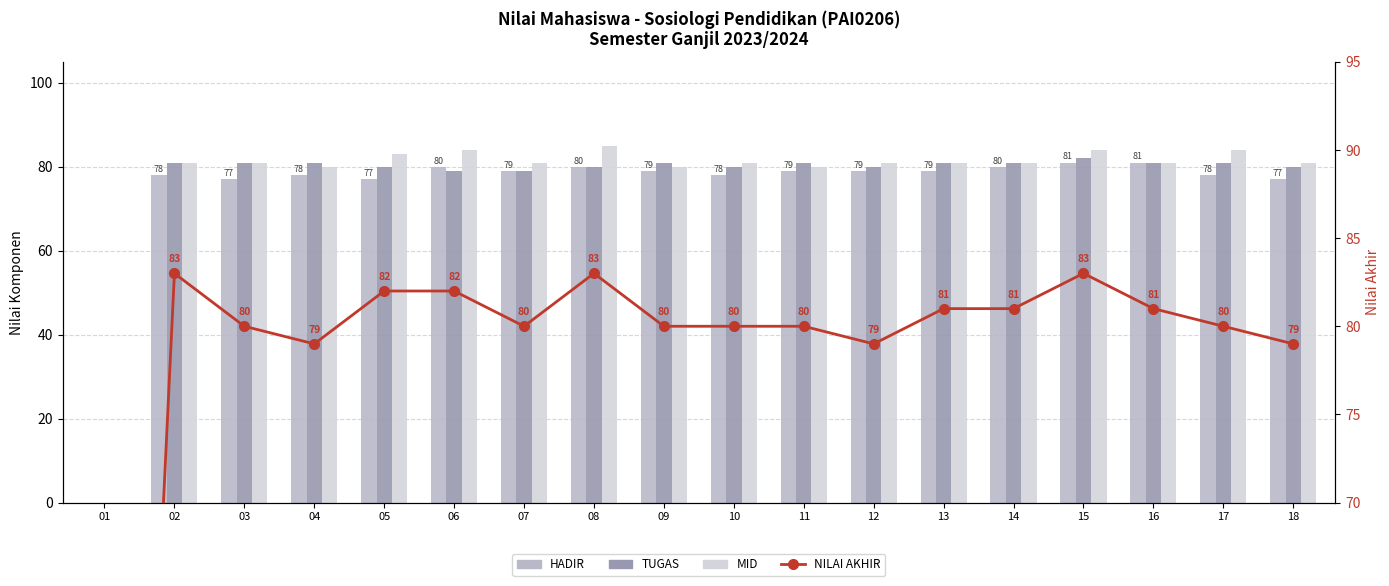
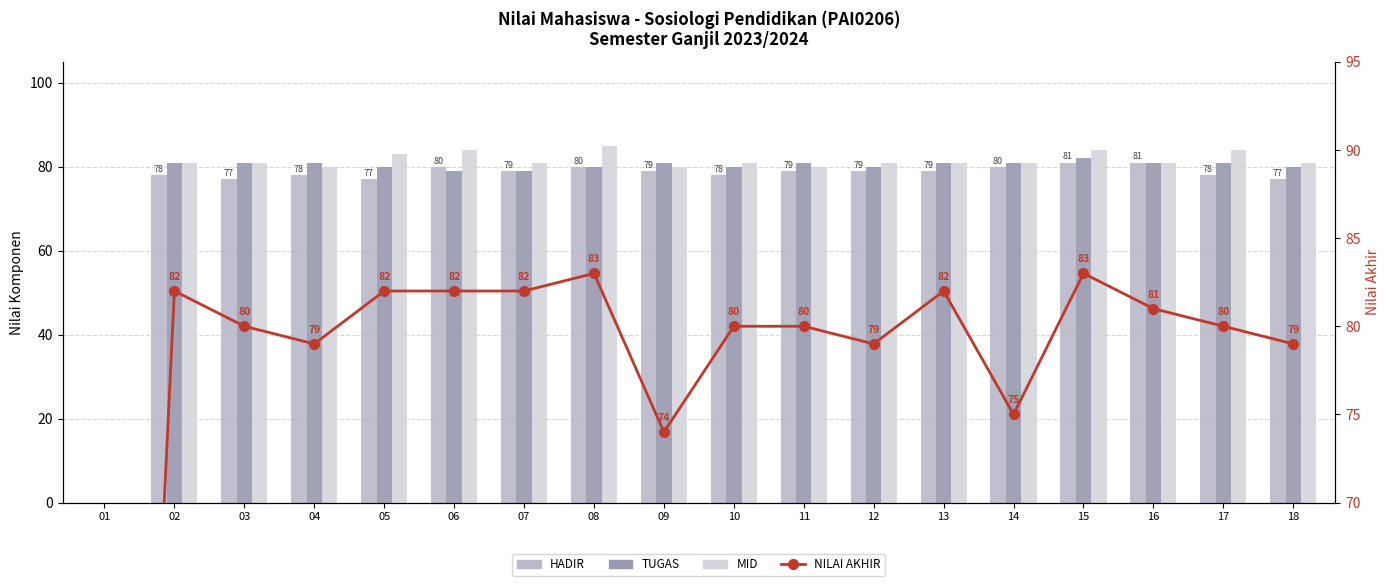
NILAI AKHIR, 02: 83 -> 82
NILAI AKHIR, 07: 80 -> 82
NILAI AKHIR, 09: 80 -> 74
NILAI AKHIR, 13: 81 -> 82
NILAI AKHIR, 14: 81 -> 75
